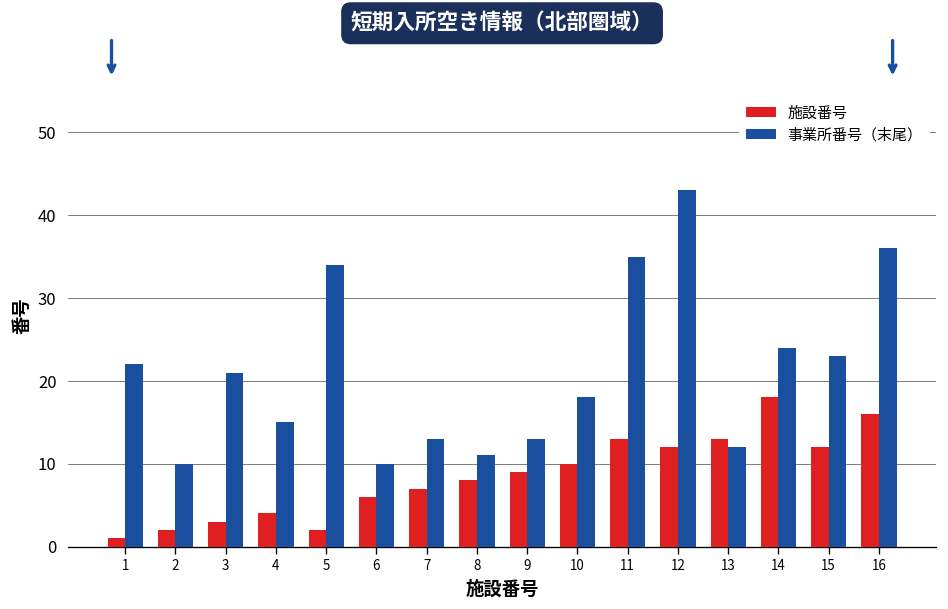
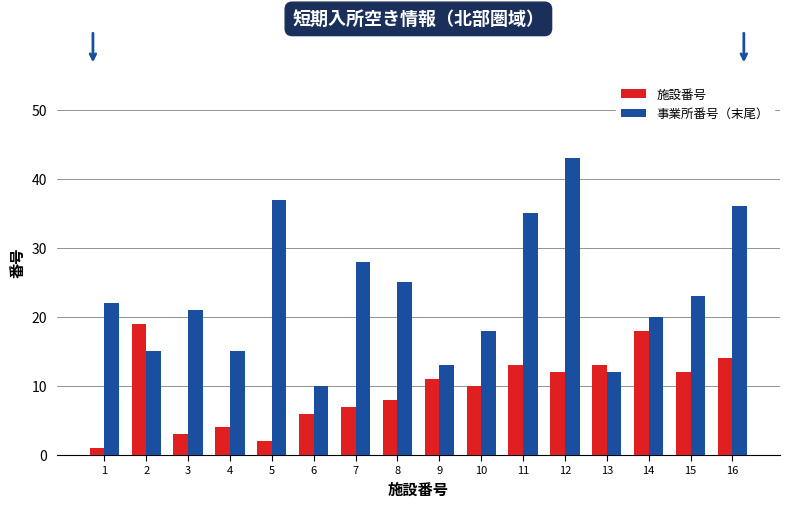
施設番号, 2: 2 -> 19
事業所番号（末尾）, 2: 10 -> 15
事業所番号（末尾）, 5: 34 -> 37
事業所番号（末尾）, 7: 13 -> 28
事業所番号（末尾）, 8: 11 -> 25
施設番号, 9: 9 -> 11
事業所番号（末尾）, 14: 24 -> 20
施設番号, 16: 16 -> 14
